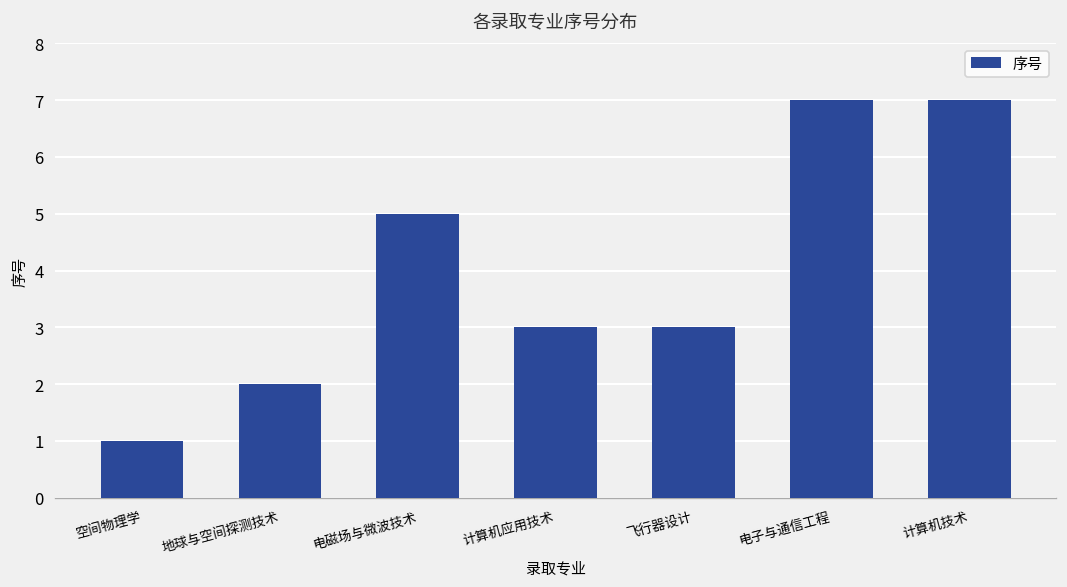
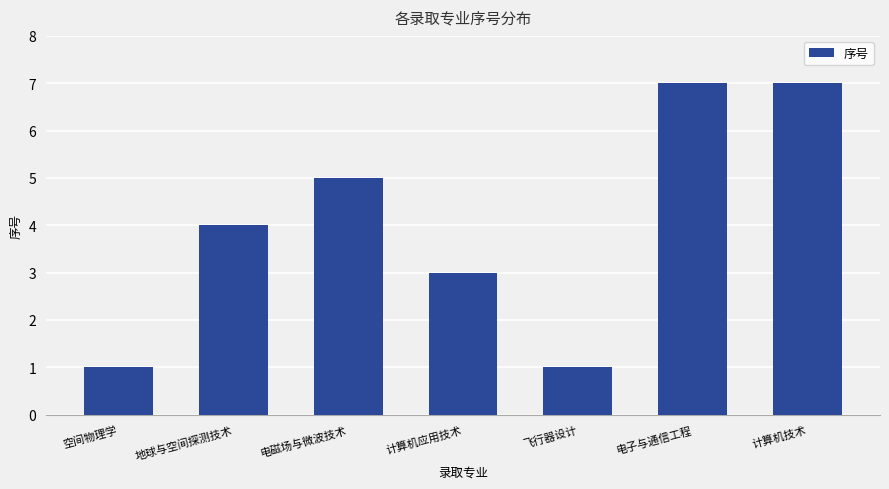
地球与空间探测技术: 2 -> 4
飞行器设计: 3 -> 1
